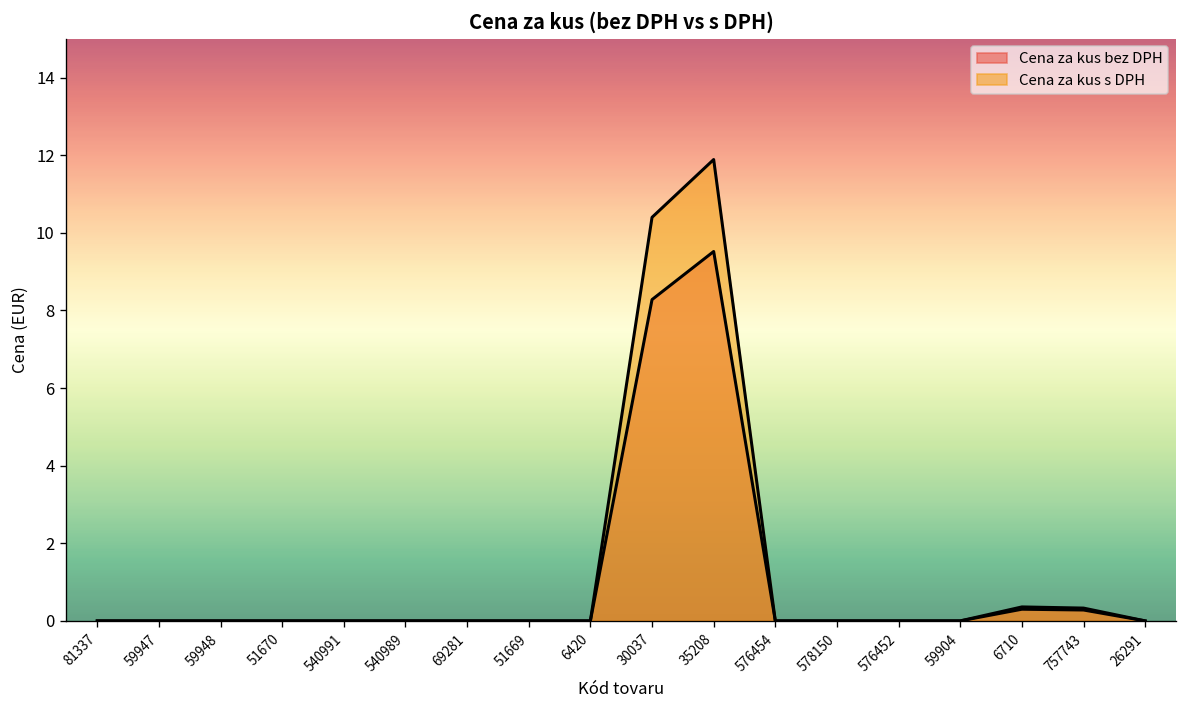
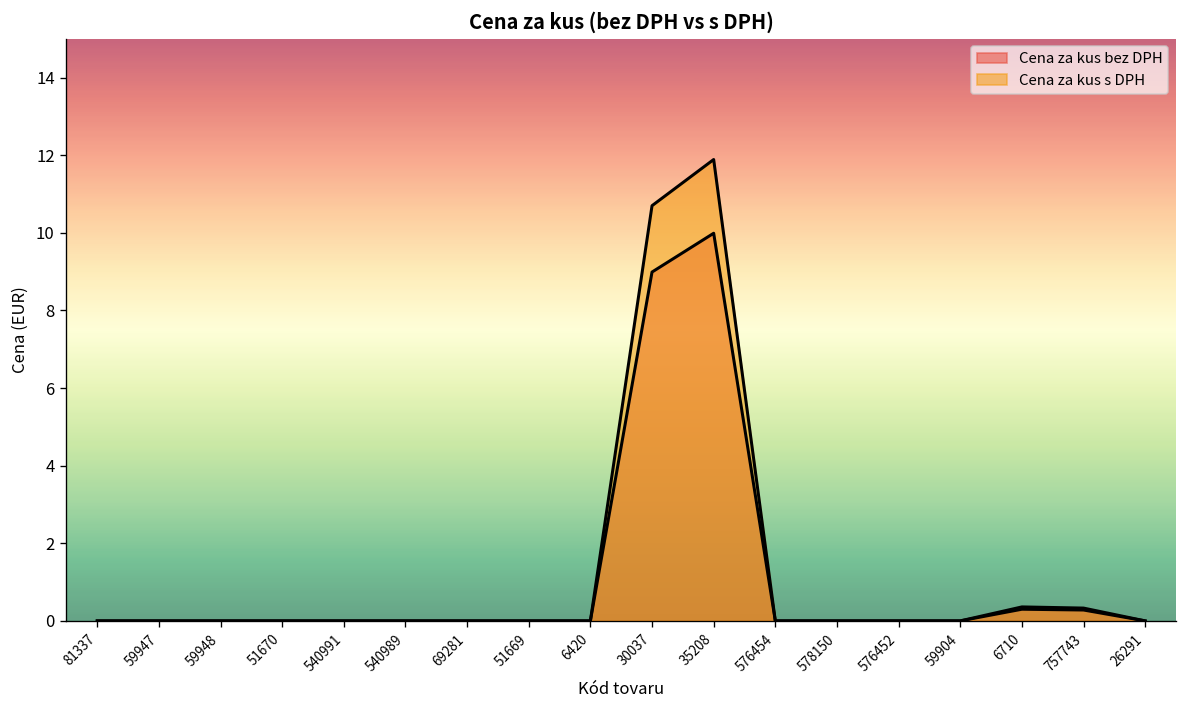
Cena za kus bez DPH, 30037: 8.3 -> 9.0
Cena za kus s DPH, 30037: 10.4 -> 10.7
Cena za kus bez DPH, 35208: 9.5 -> 10.0
